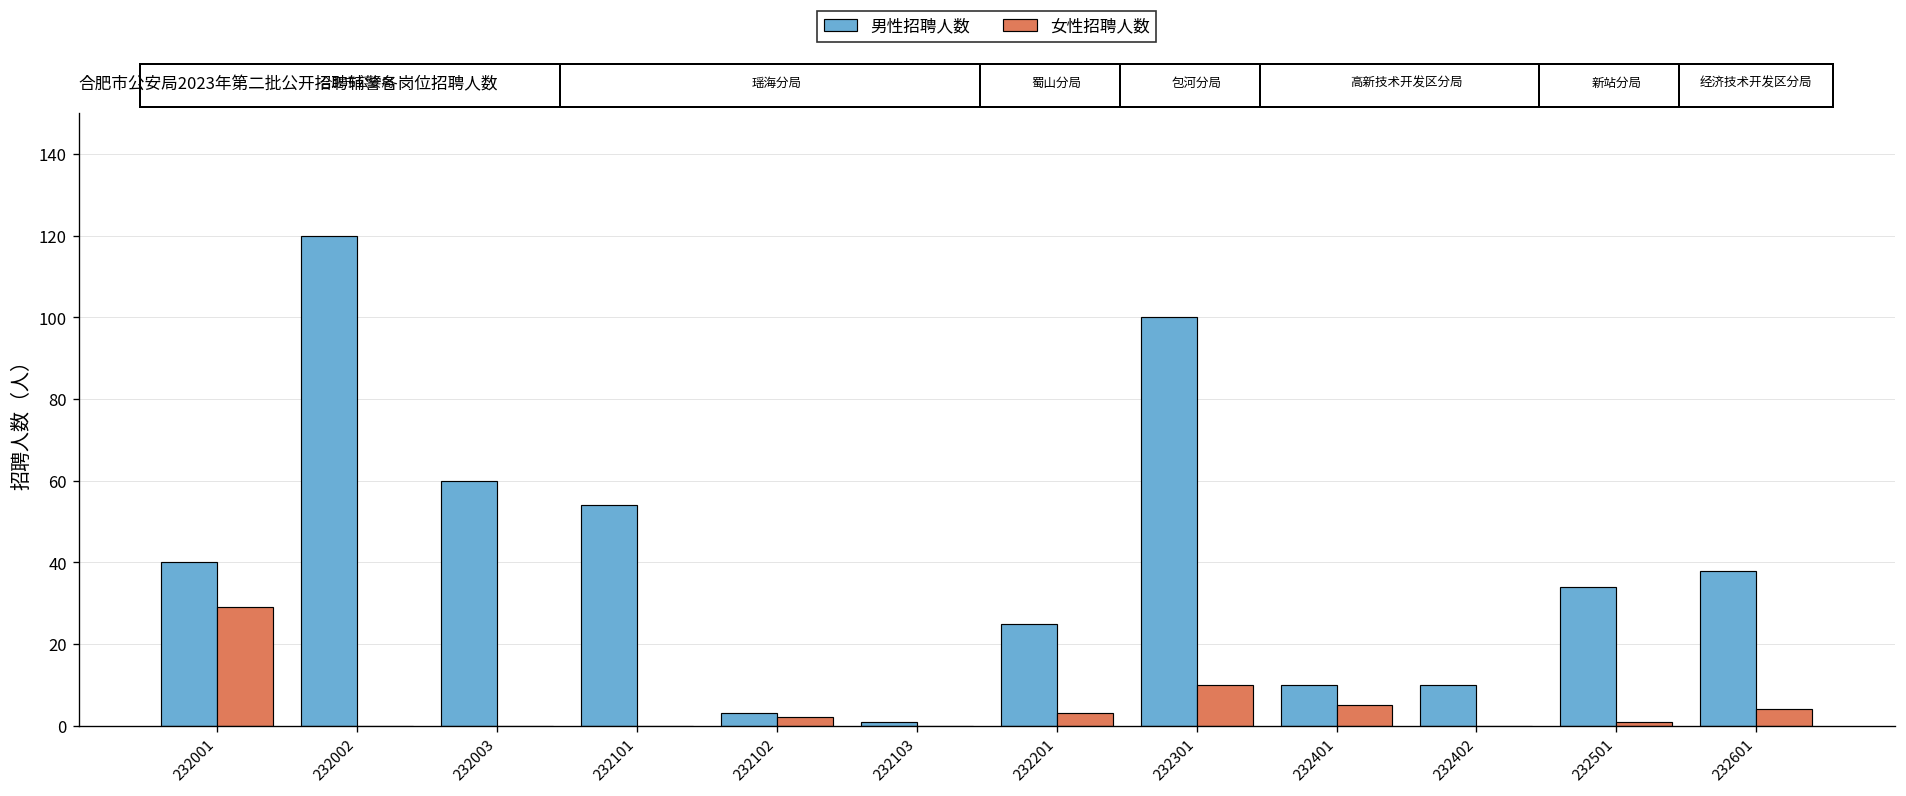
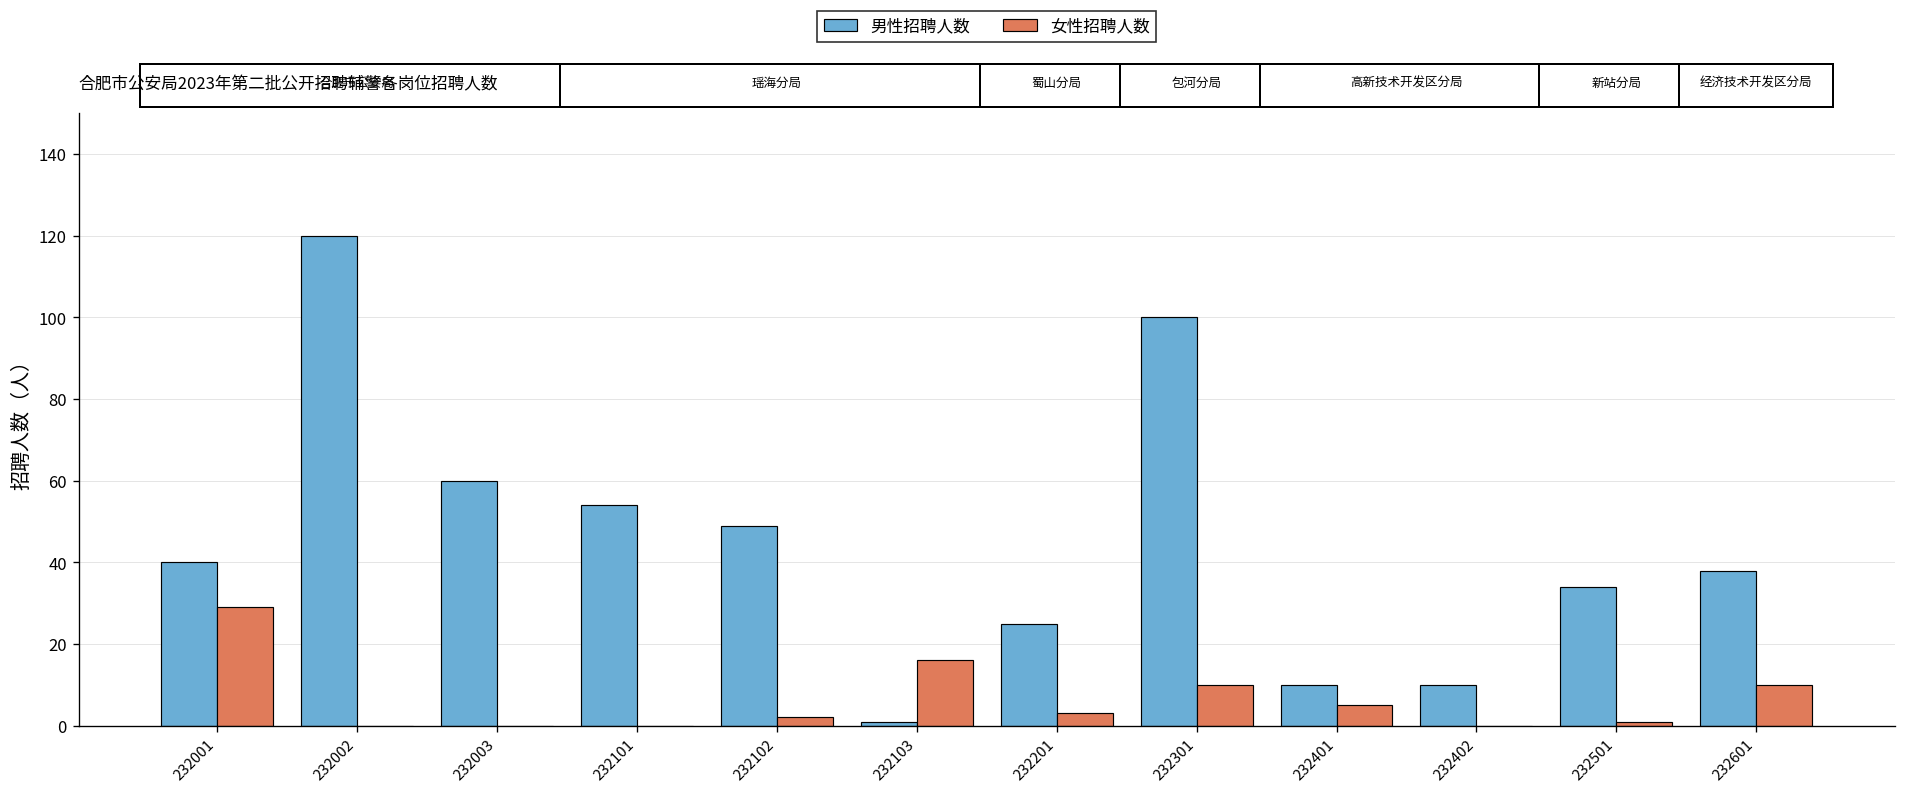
男性招聘人数, 232102: 3 -> 49
女性招聘人数, 232103: 0 -> 16
女性招聘人数, 232601: 4 -> 10
